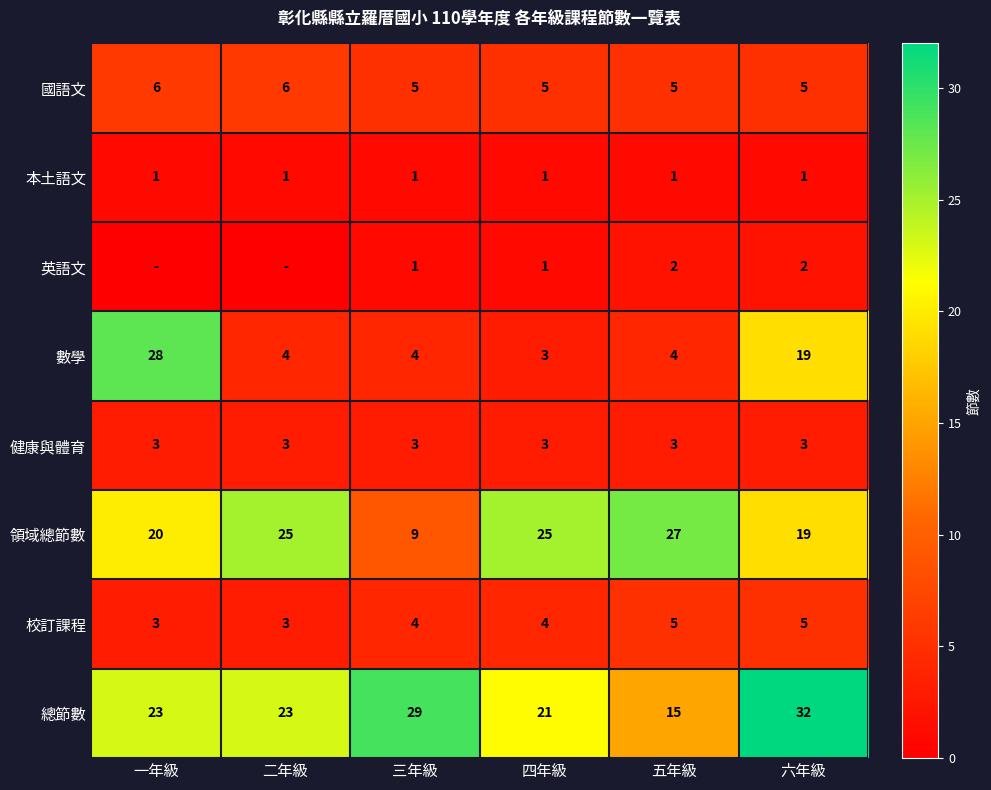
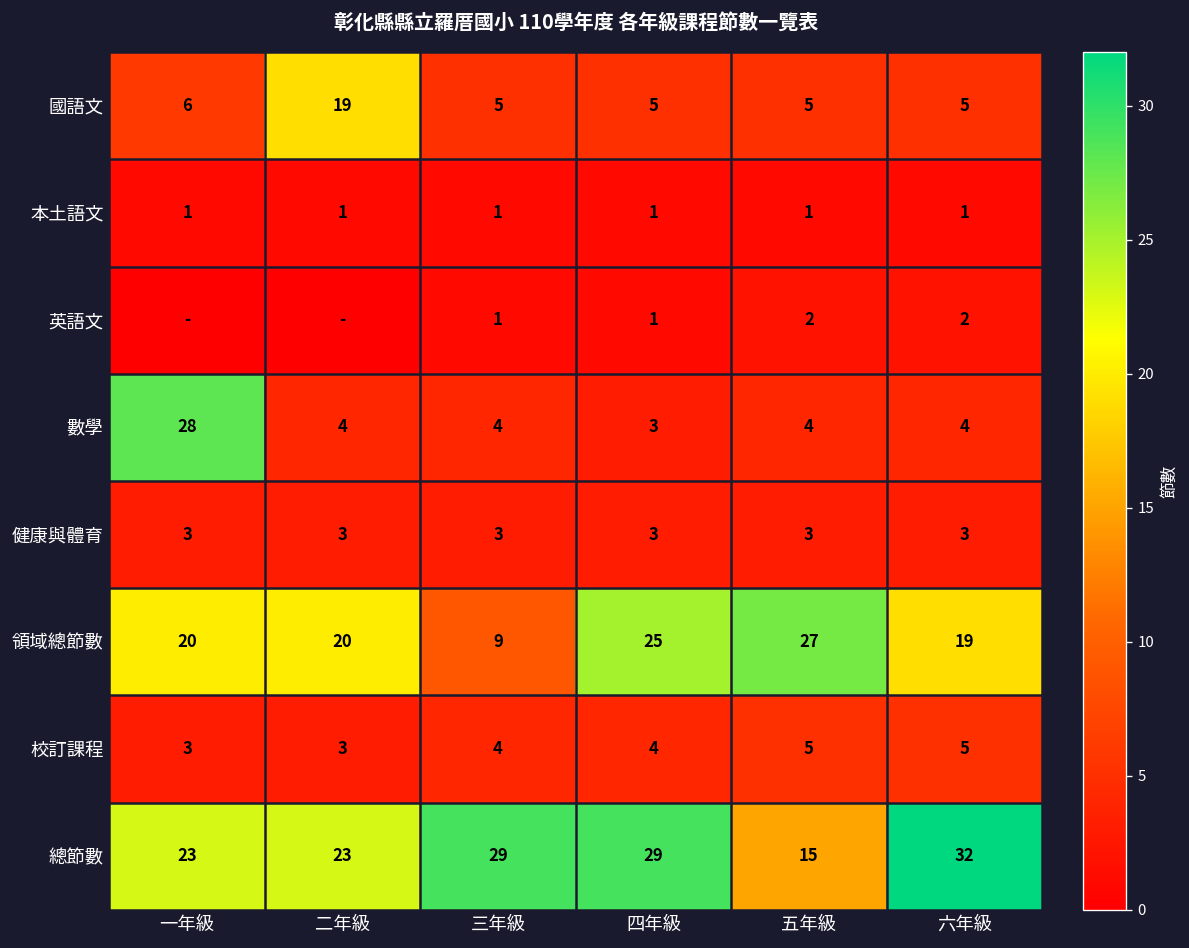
國語文, 二年級: 6 -> 19
數學, 六年級: 19 -> 4
領域總節數, 二年級: 25 -> 20
總節數, 四年級: 21 -> 29
